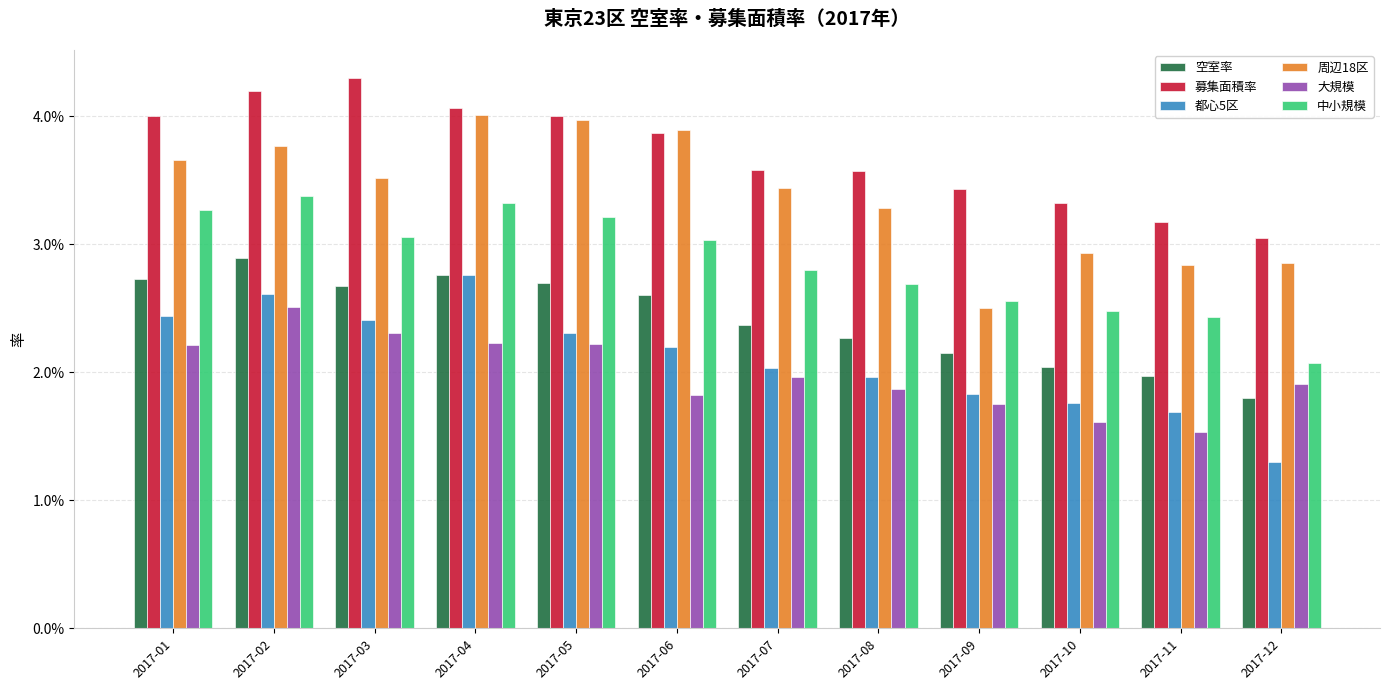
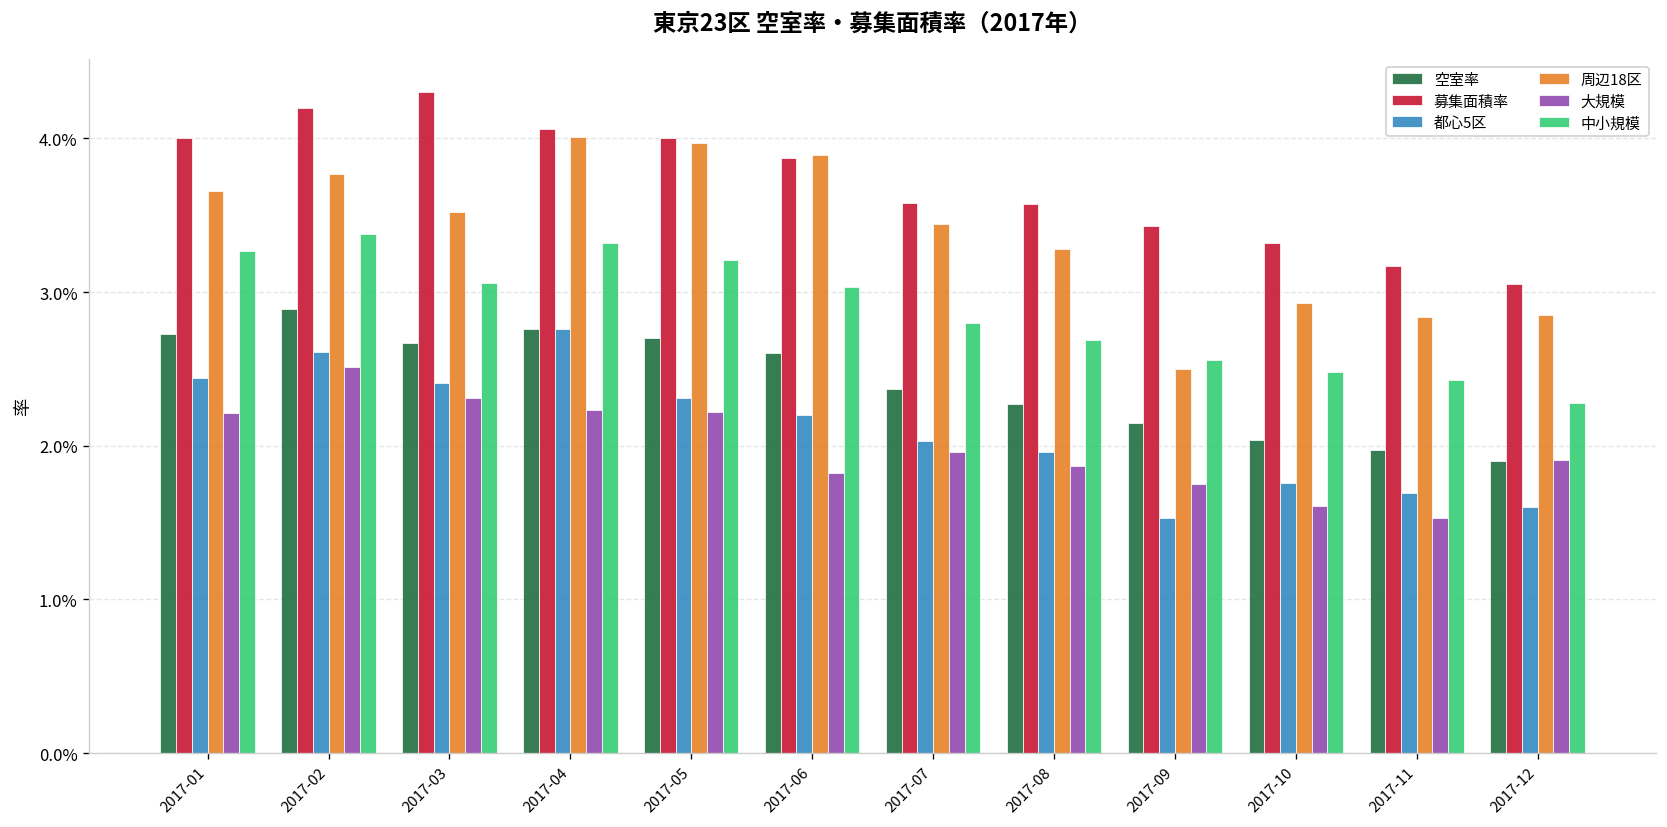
都心5区, 2017-09: 1.83% -> 1.53%
空室率, 2017-12: 1.80% -> 1.90%
都心5区, 2017-12: 1.30% -> 1.60%
中小規模, 2017-12: 2.07% -> 2.28%
